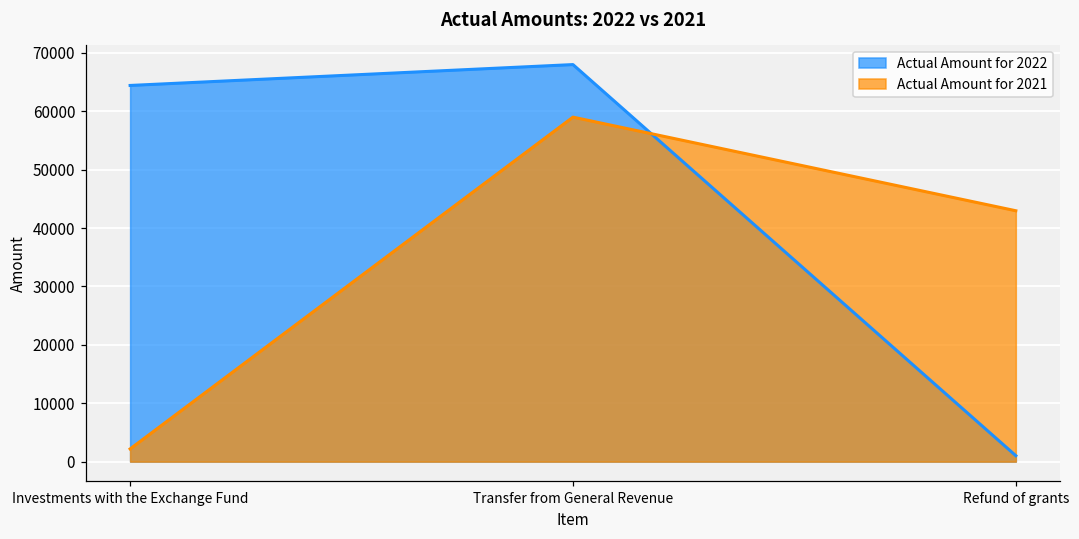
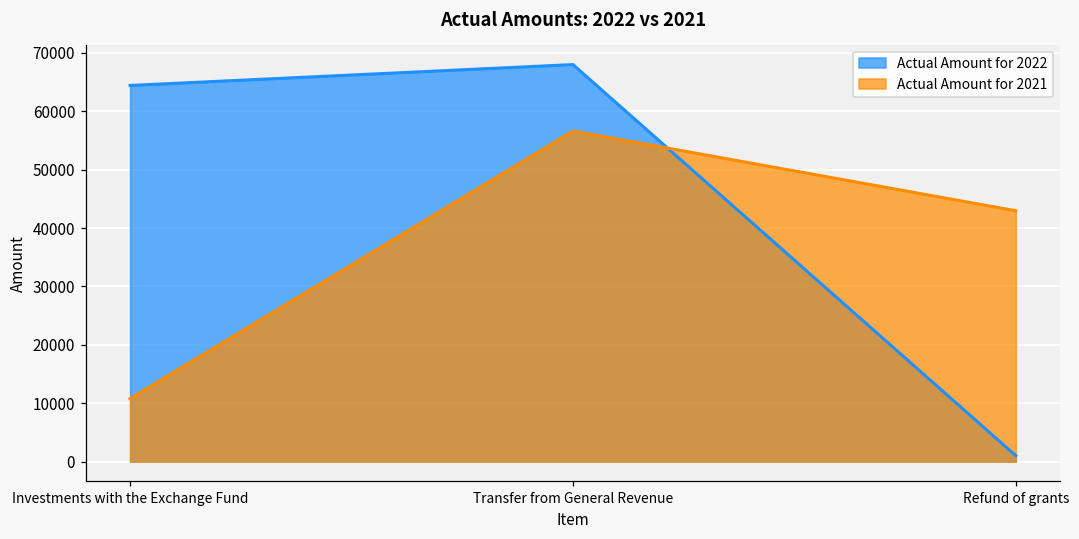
Actual Amount for 2021, Investments with the Exchange Fund: 2000 -> 11000
Actual Amount for 2021, Transfer from General Revenue: 59000 -> 57000
